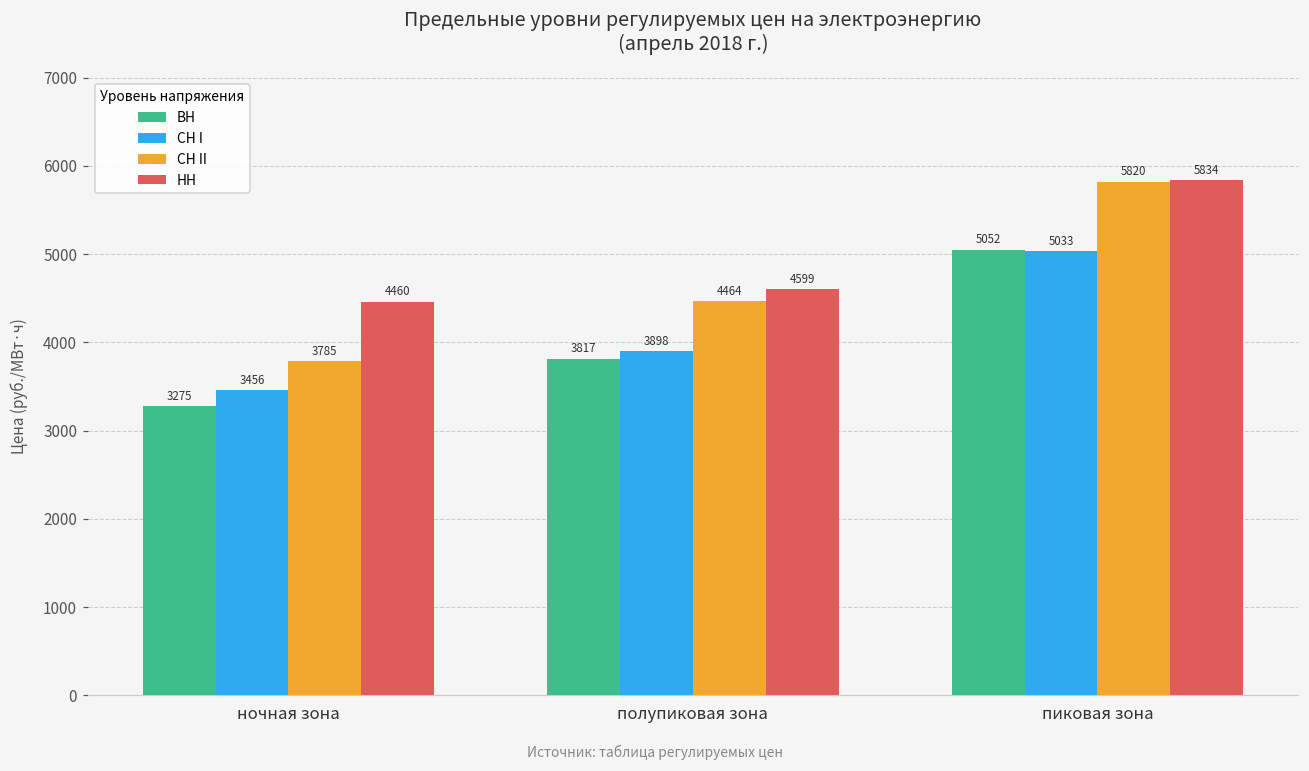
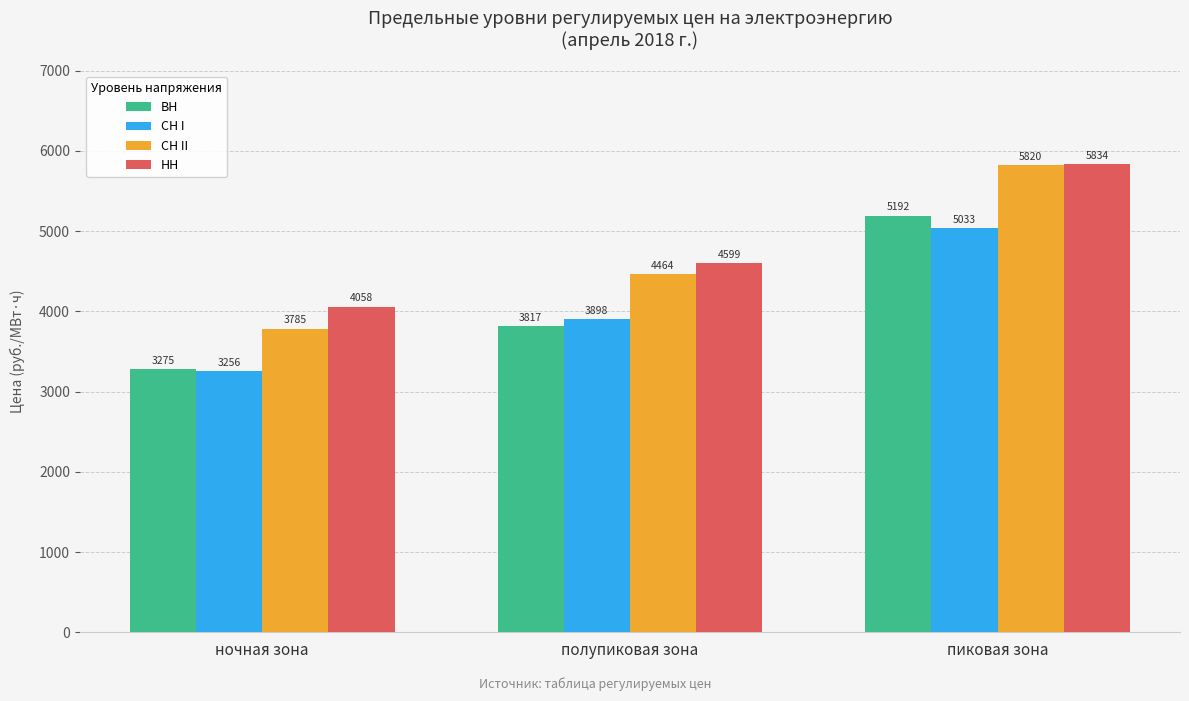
СН I, ночная зона: 3456 -> 3256
НН, ночная зона: 4460 -> 4058
ВН, пиковая зона: 5052 -> 5192
